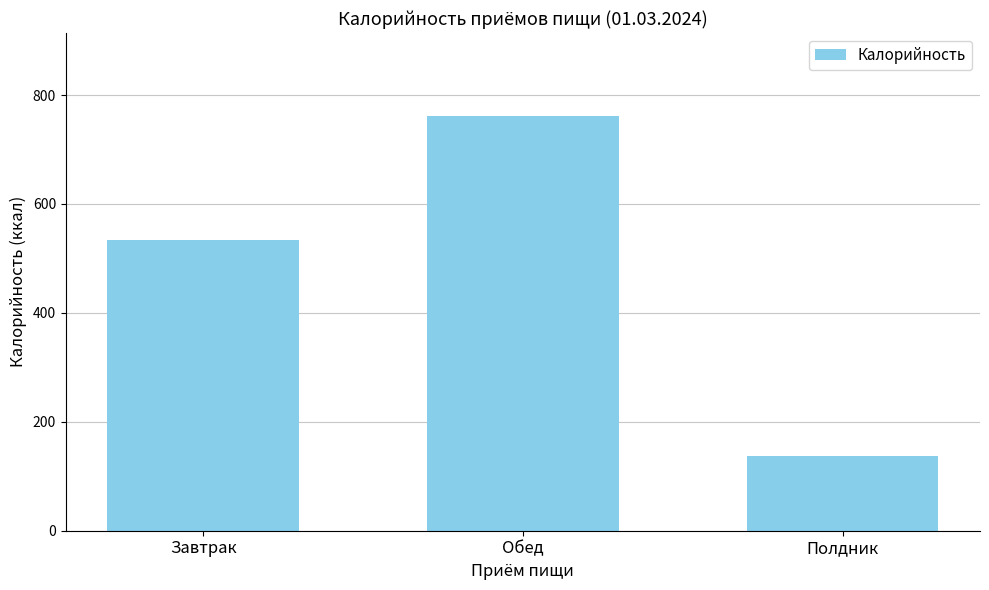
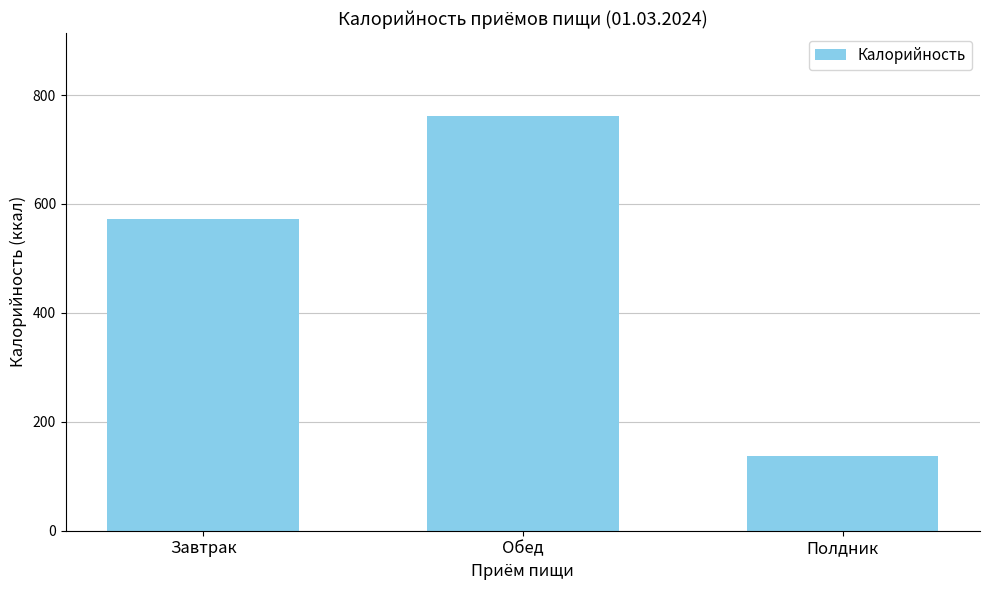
Завтрак: 530 -> 570
